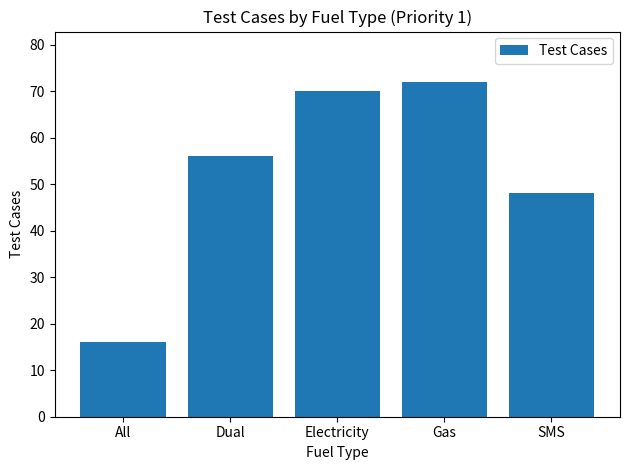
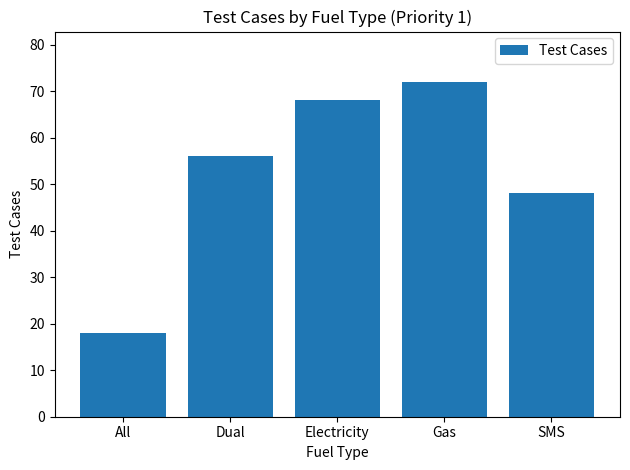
All: 16 -> 18
Electricity: 70 -> 68
